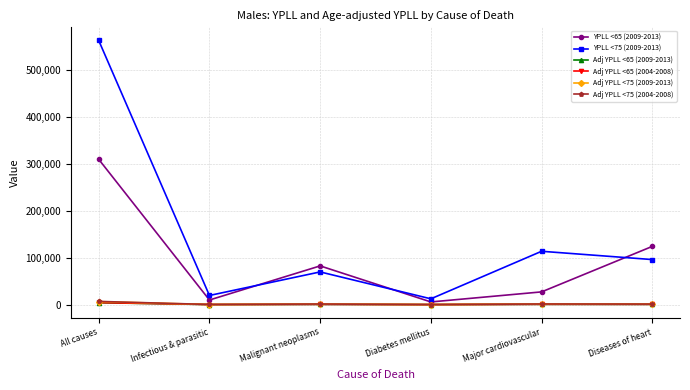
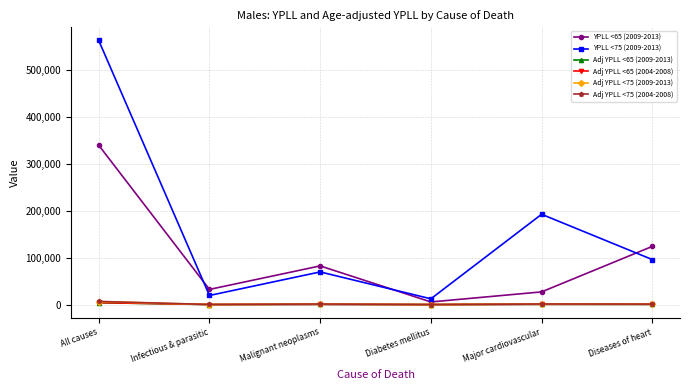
YPLL <65 (2009-2013), All causes: 310,000 -> 340,000
YPLL <65 (2009-2013), Infectious & parasitic: 10,000 -> 30,000
YPLL <75 (2009-2013), Major cardiovascular: 110,000 -> 190,000
